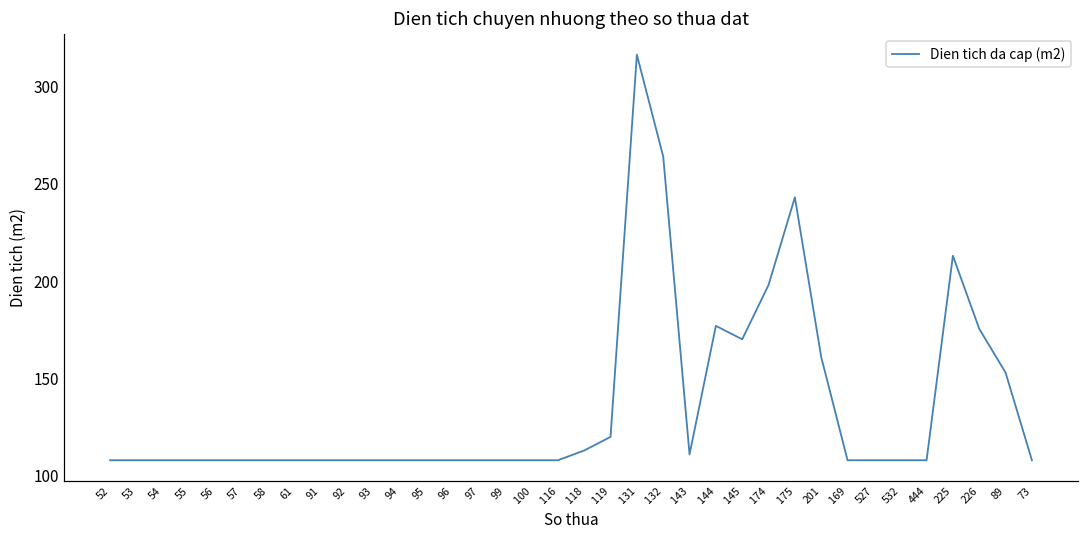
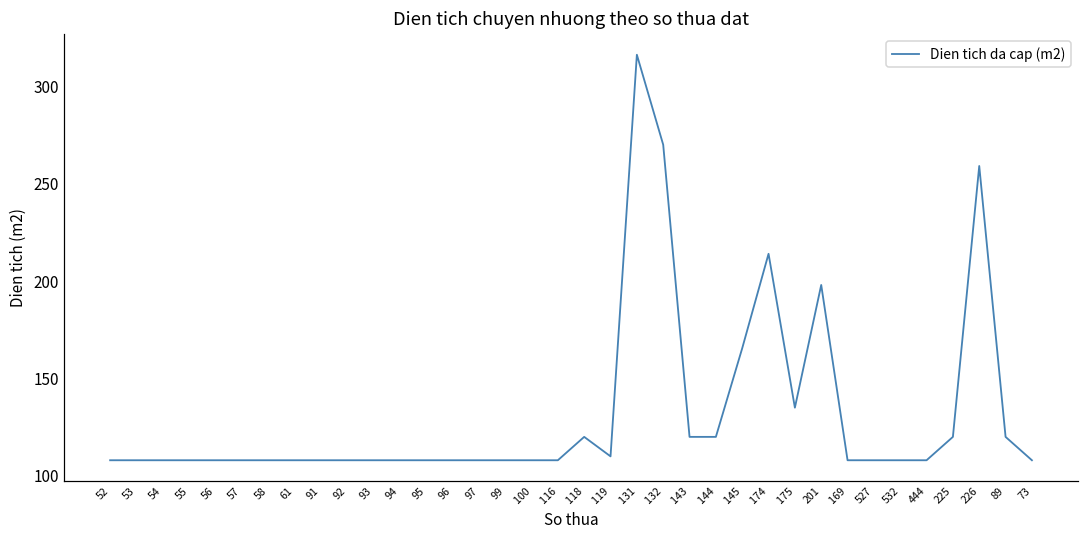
118: 113 -> 120
119: 120 -> 110
132: 264 -> 270
143: 111 -> 120
144: 177 -> 120
145: 170 -> 166
174: 198 -> 214
175: 243 -> 135
201: 161 -> 198
225: 213 -> 120
226: 176 -> 259
89: 153 -> 120
